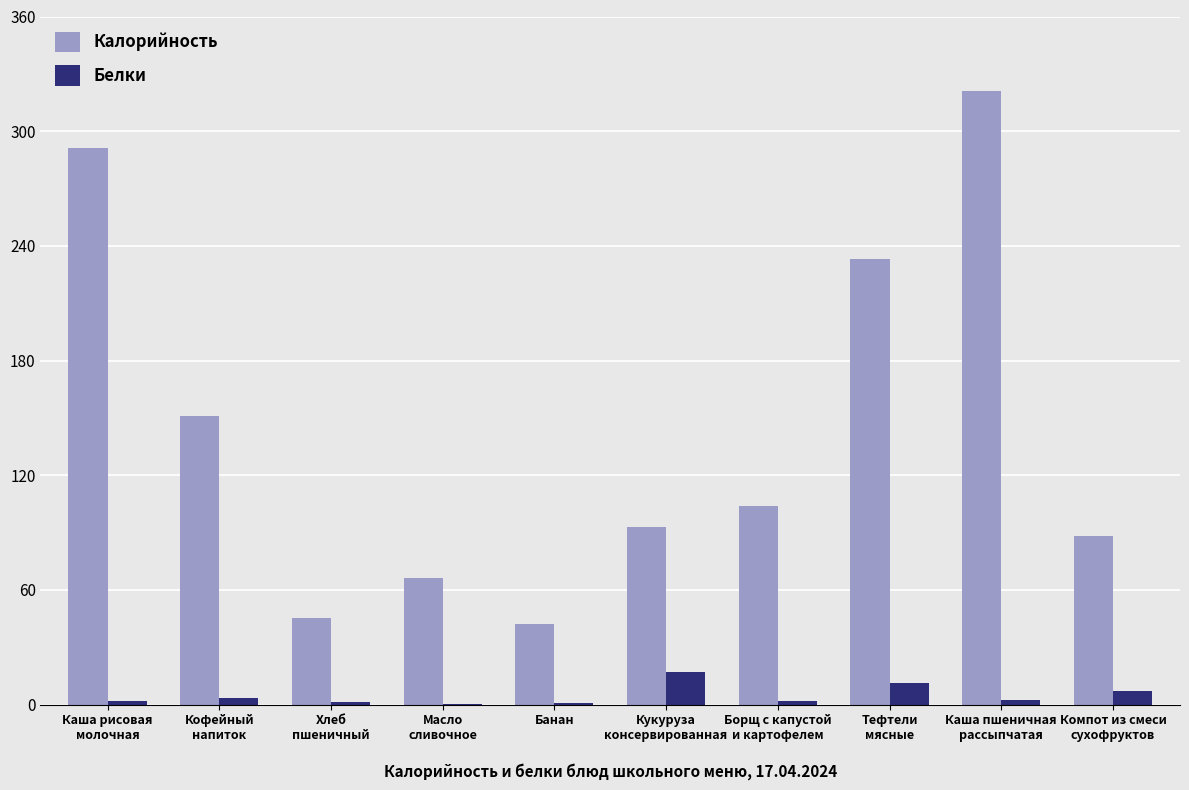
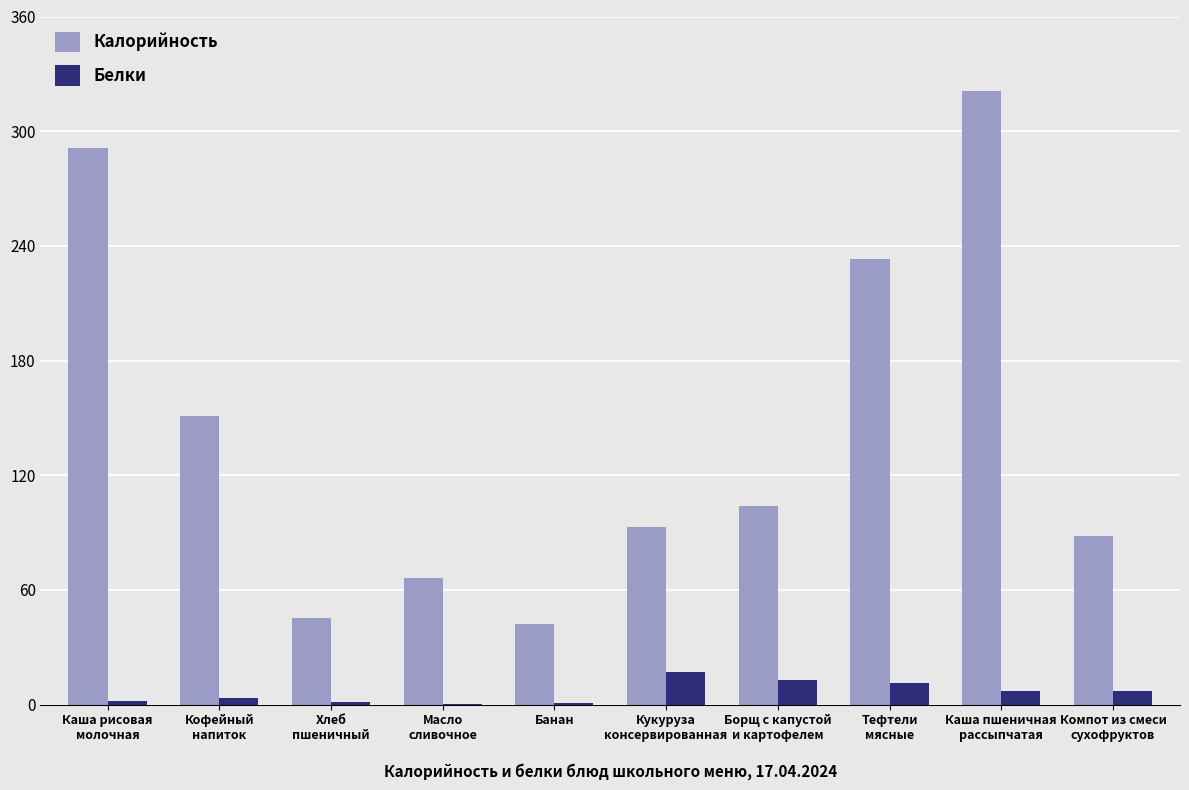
Белки, Борщ с капустой и картофелем: 2 -> 13
Белки, Каша пшеничная рассыпчатая: 2 -> 7
